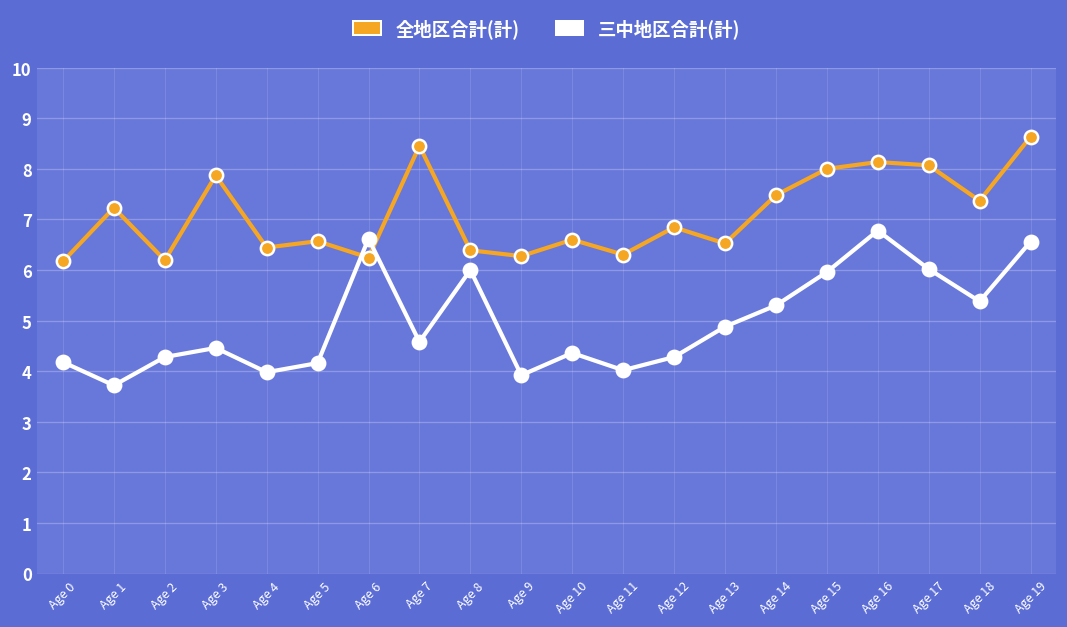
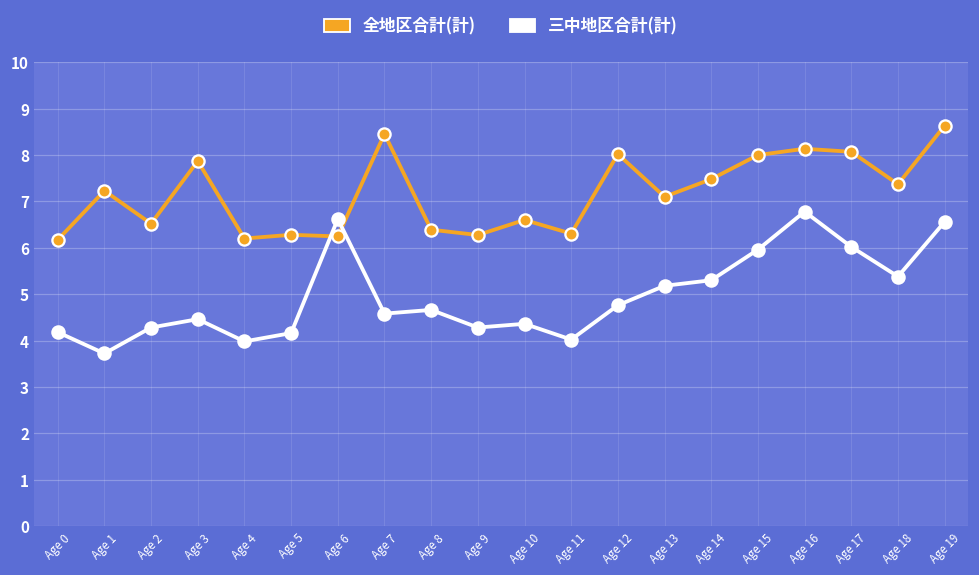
全地区合計(計), Age 2: 6.2 -> 6.5
全地区合計(計), Age 4: 6.4 -> 6.2
全地区合計(計), Age 5: 6.6 -> 6.3
三中地区合計(計), Age 8: 6.0 -> 4.7
三中地区合計(計), Age 9: 3.9 -> 4.3
全地区合計(計), Age 12: 6.8 -> 8.0
三中地区合計(計), Age 12: 4.3 -> 4.8
全地区合計(計), Age 13: 6.5 -> 7.1
三中地区合計(計), Age 13: 4.9 -> 5.2
